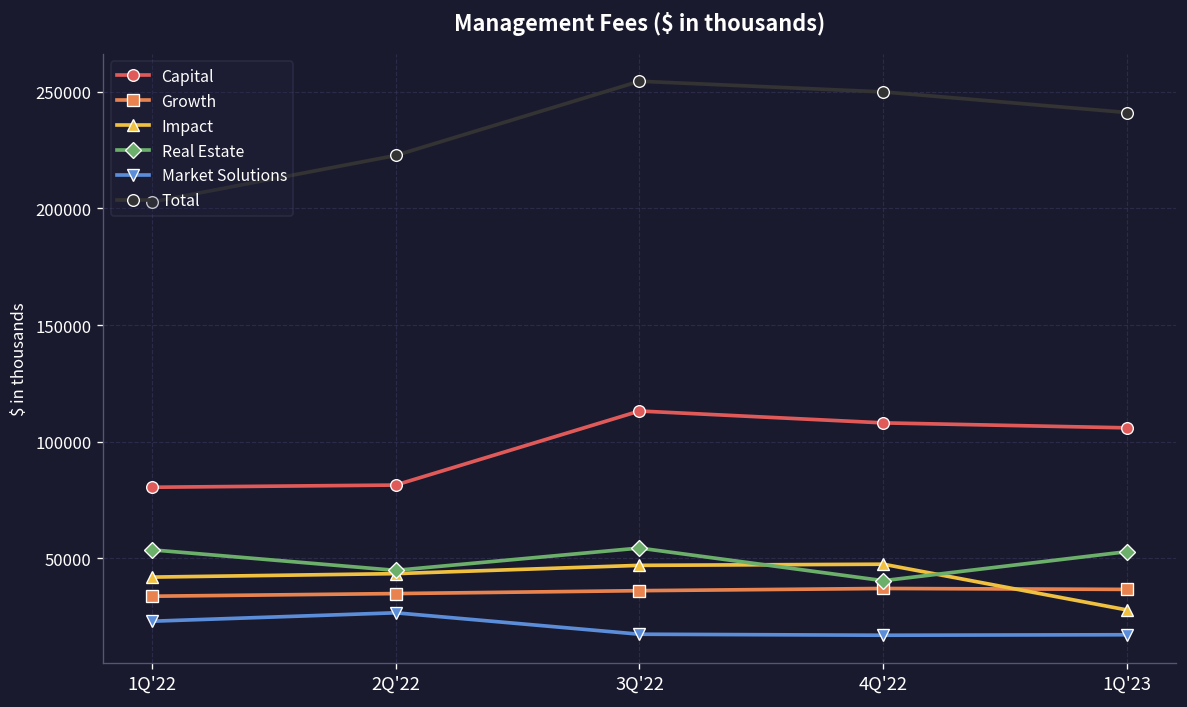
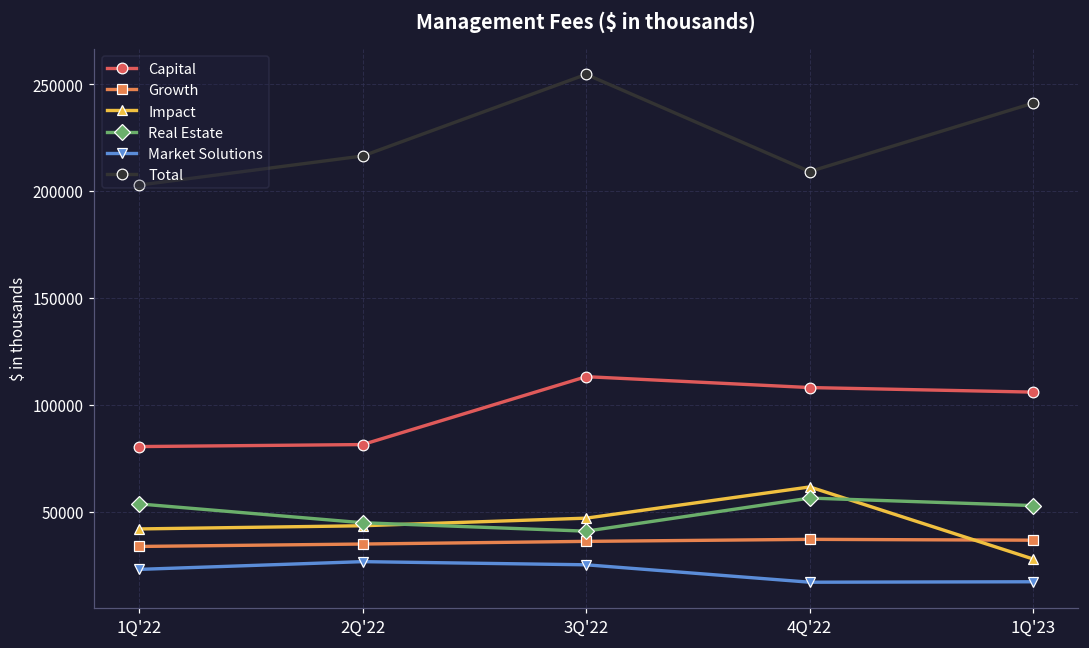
Total, 2Q'22: 223000 -> 216000
Real Estate, 3Q'22: 54000 -> 41000
Market Solutions, 3Q'22: 17000 -> 25000
Impact, 4Q'22: 47000 -> 62000
Real Estate, 4Q'22: 40000 -> 56000
Total, 4Q'22: 250000 -> 209000
